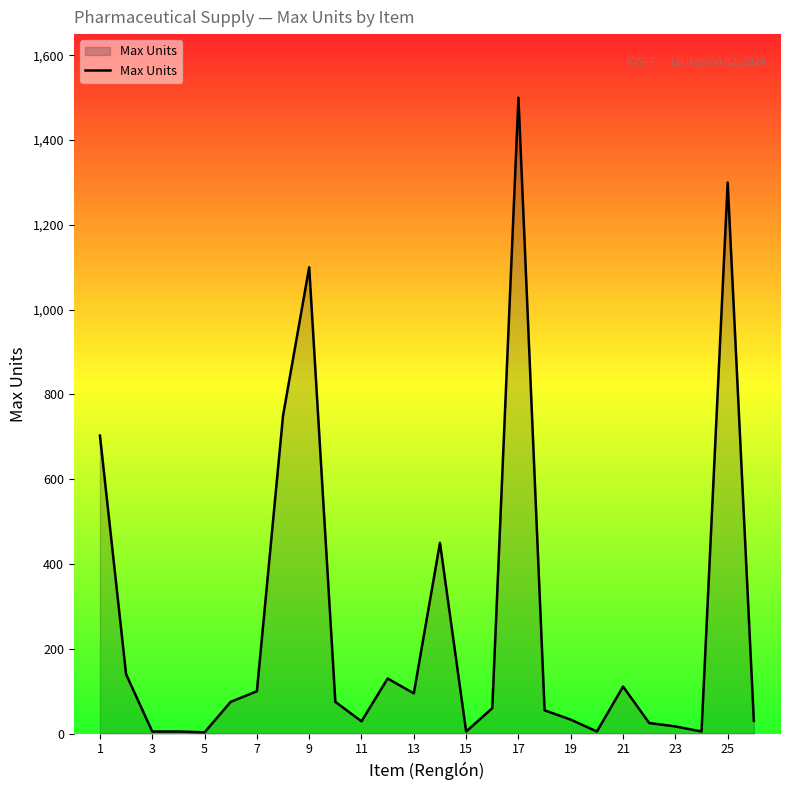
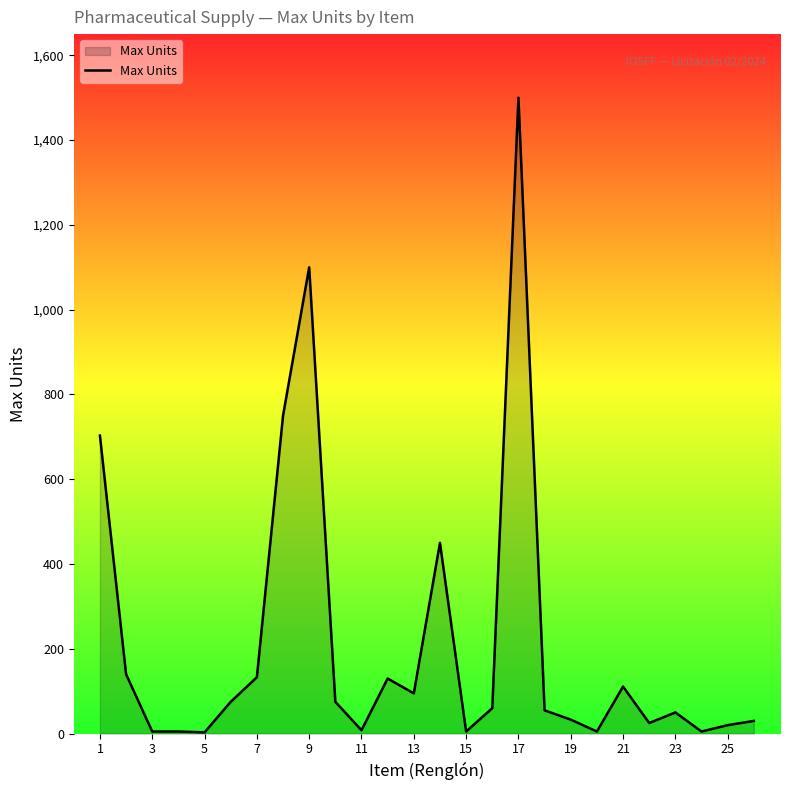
7: 100 -> 130
11: 30 -> 10
23: 20 -> 50
25: 1,300 -> 20
